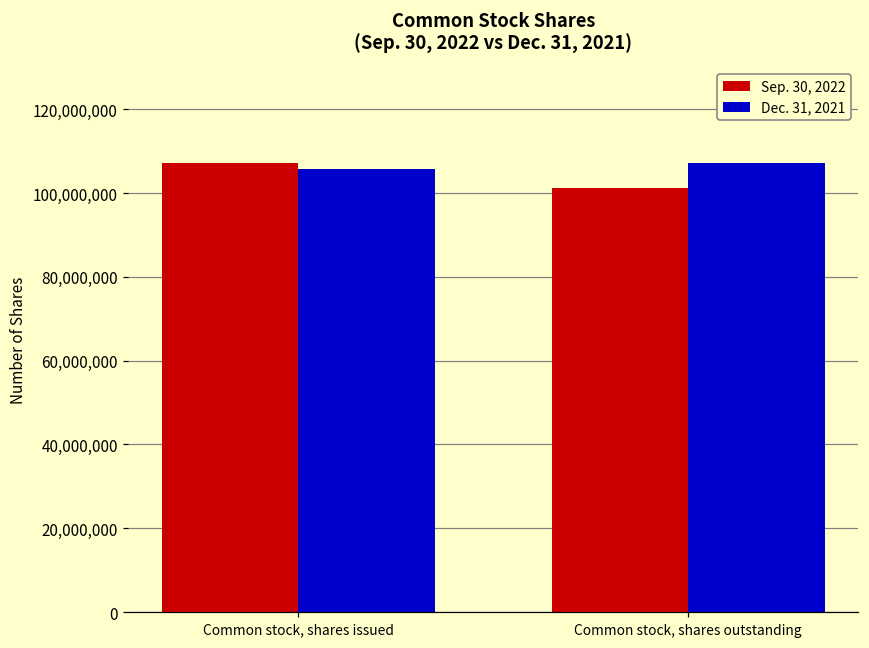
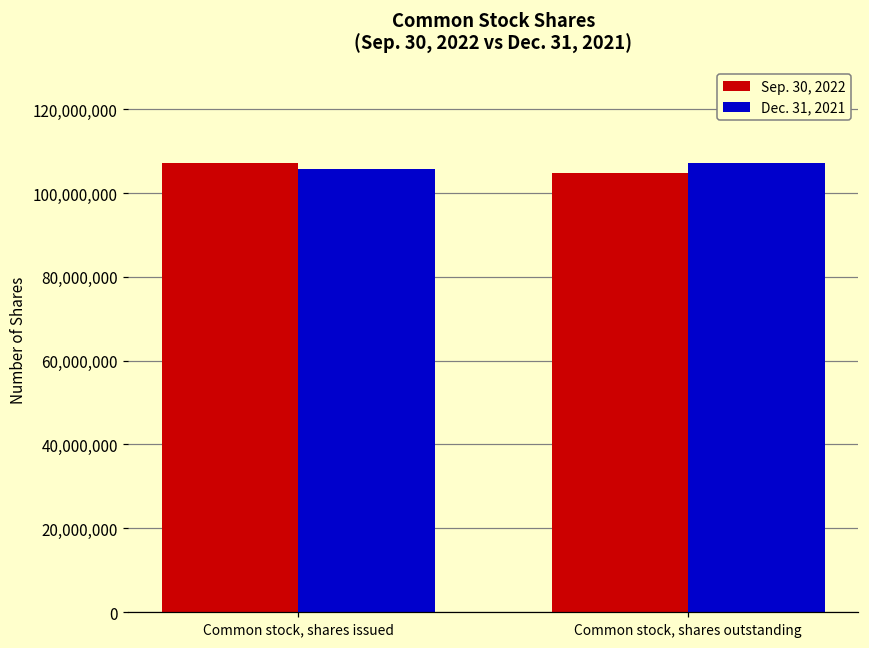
Sep. 30, 2022, Common stock, shares outstanding: 101,000,000 -> 105,000,000
